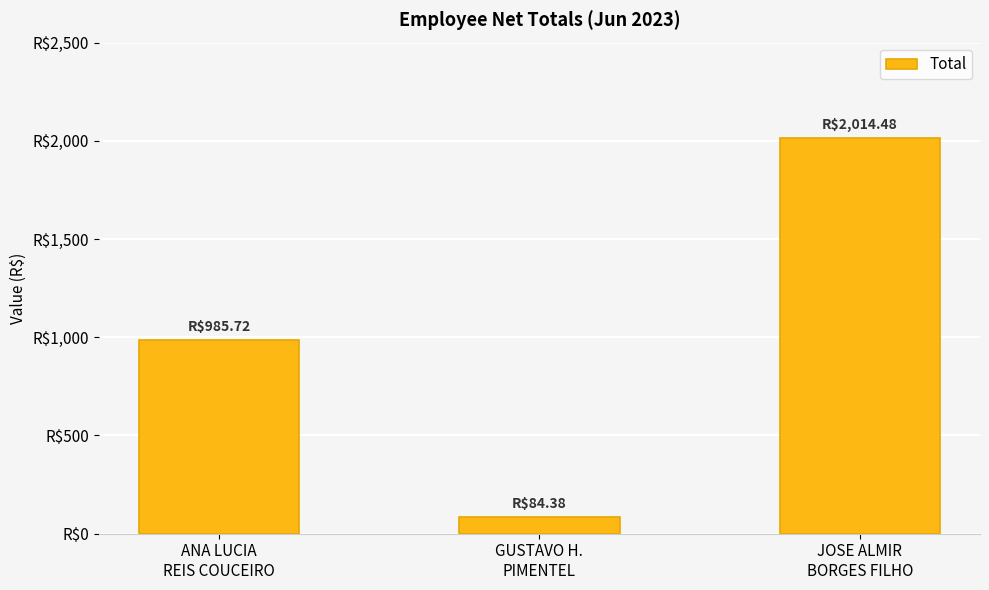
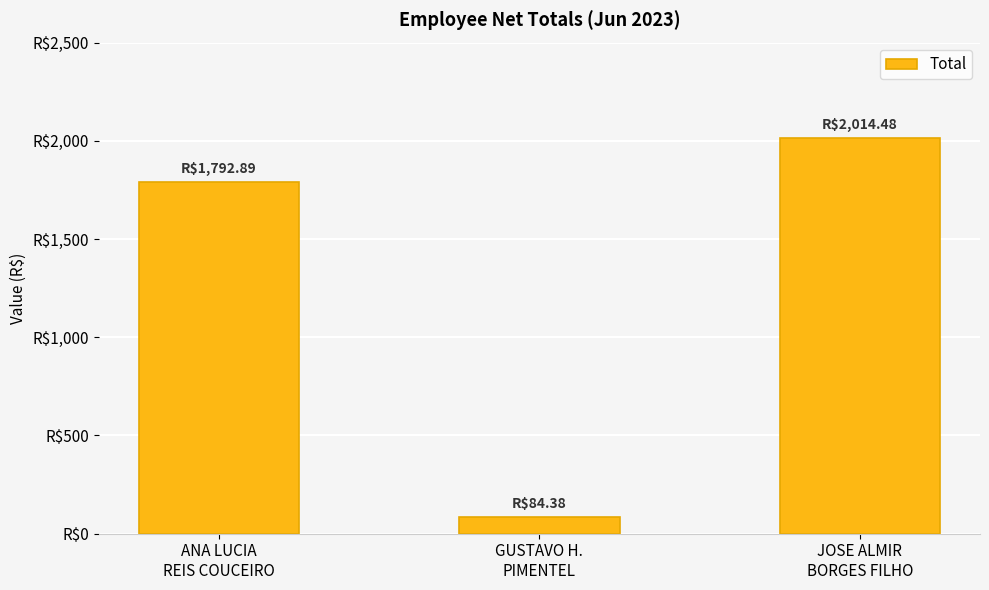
ANA LUCIA REIS COUCEIRO: $985.72 -> $1,792.89
